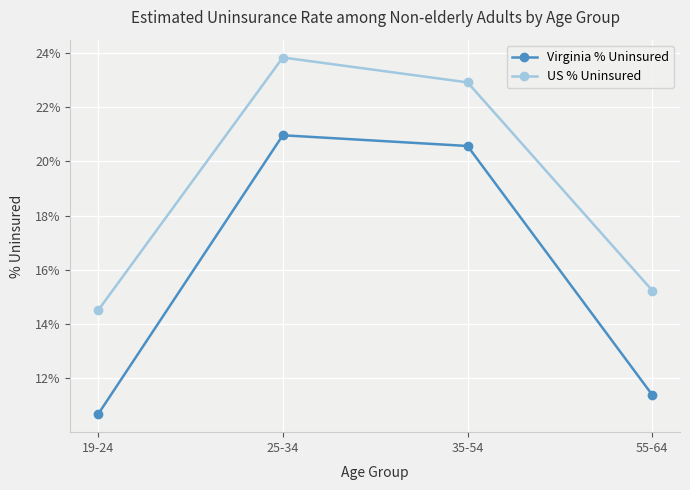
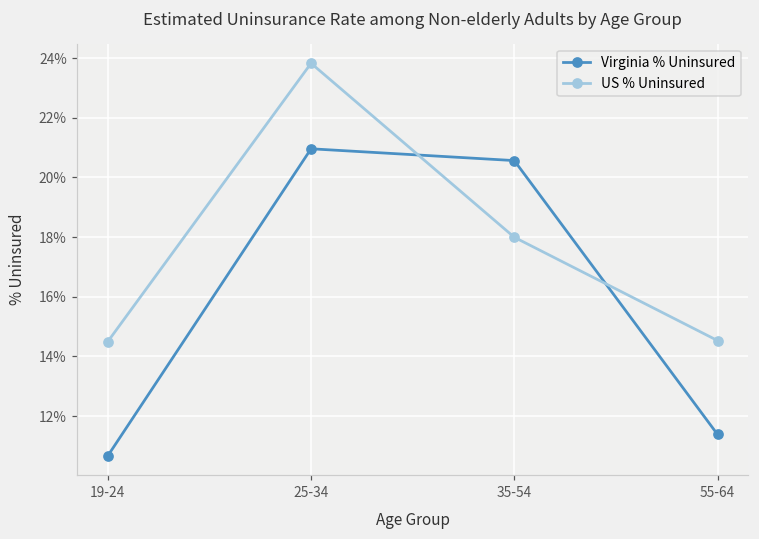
US % Uninsured, 35-54: 22.9% -> 18.0%
US % Uninsured, 55-64: 15.2% -> 14.5%
